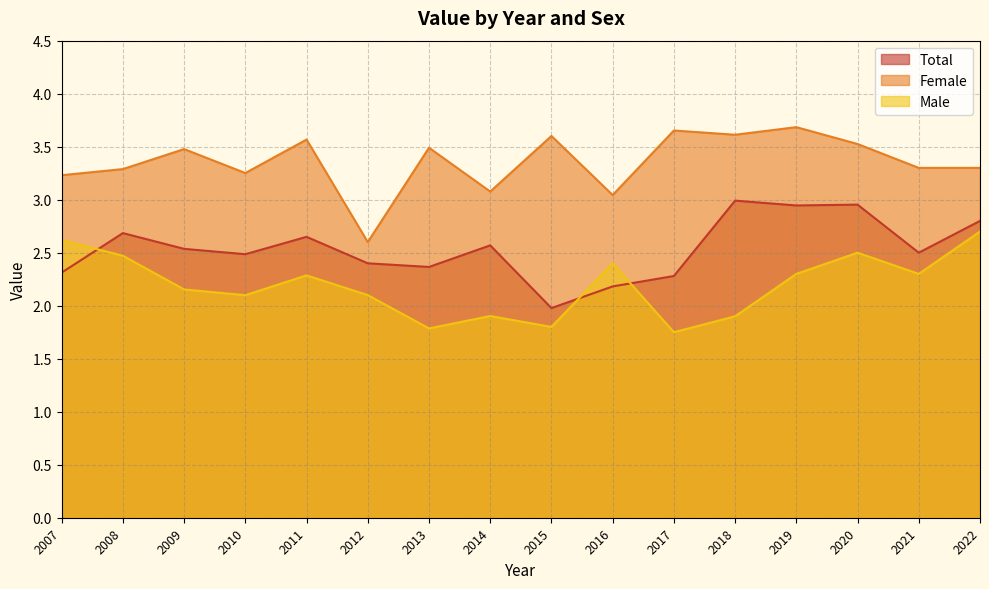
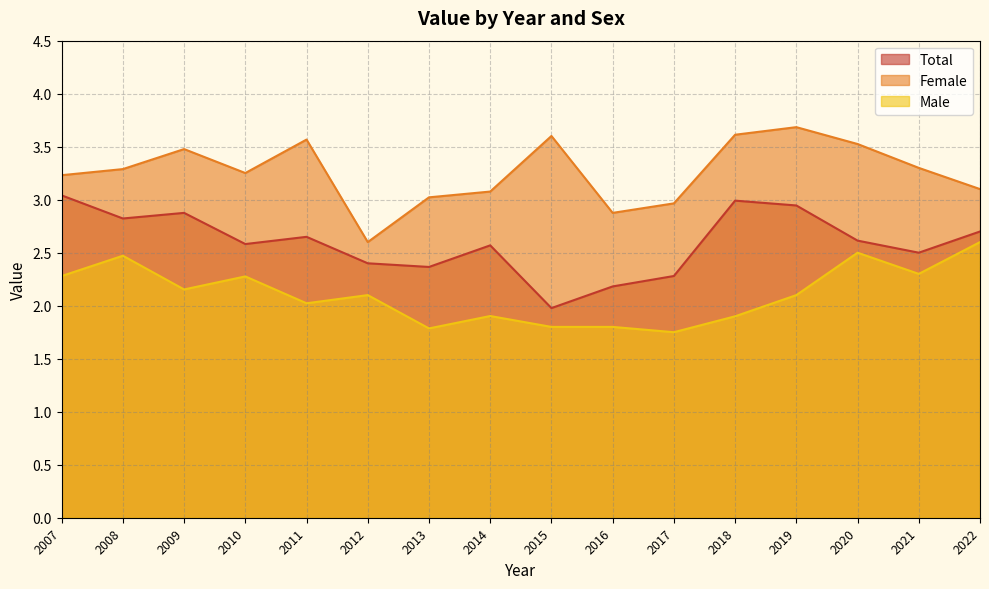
Total, 2007: 2.31 -> 3.04
Male, 2007: 2.62 -> 2.28
Total, 2008: 2.68 -> 2.82
Total, 2009: 2.54 -> 2.88
Total, 2010: 2.49 -> 2.58
Male, 2010: 2.10 -> 2.28
Male, 2011: 2.29 -> 2.02
Female, 2013: 3.49 -> 3.02
Female, 2016: 3.04 -> 2.88
Male, 2016: 2.4 -> 1.8
Female, 2017: 3.65 -> 2.97
Male, 2019: 2.3 -> 2.1
Total, 2020: 2.95 -> 2.61
Total, 2022: 2.8 -> 2.7
Female, 2022: 3.3 -> 3.1
Male, 2022: 2.7 -> 2.6
